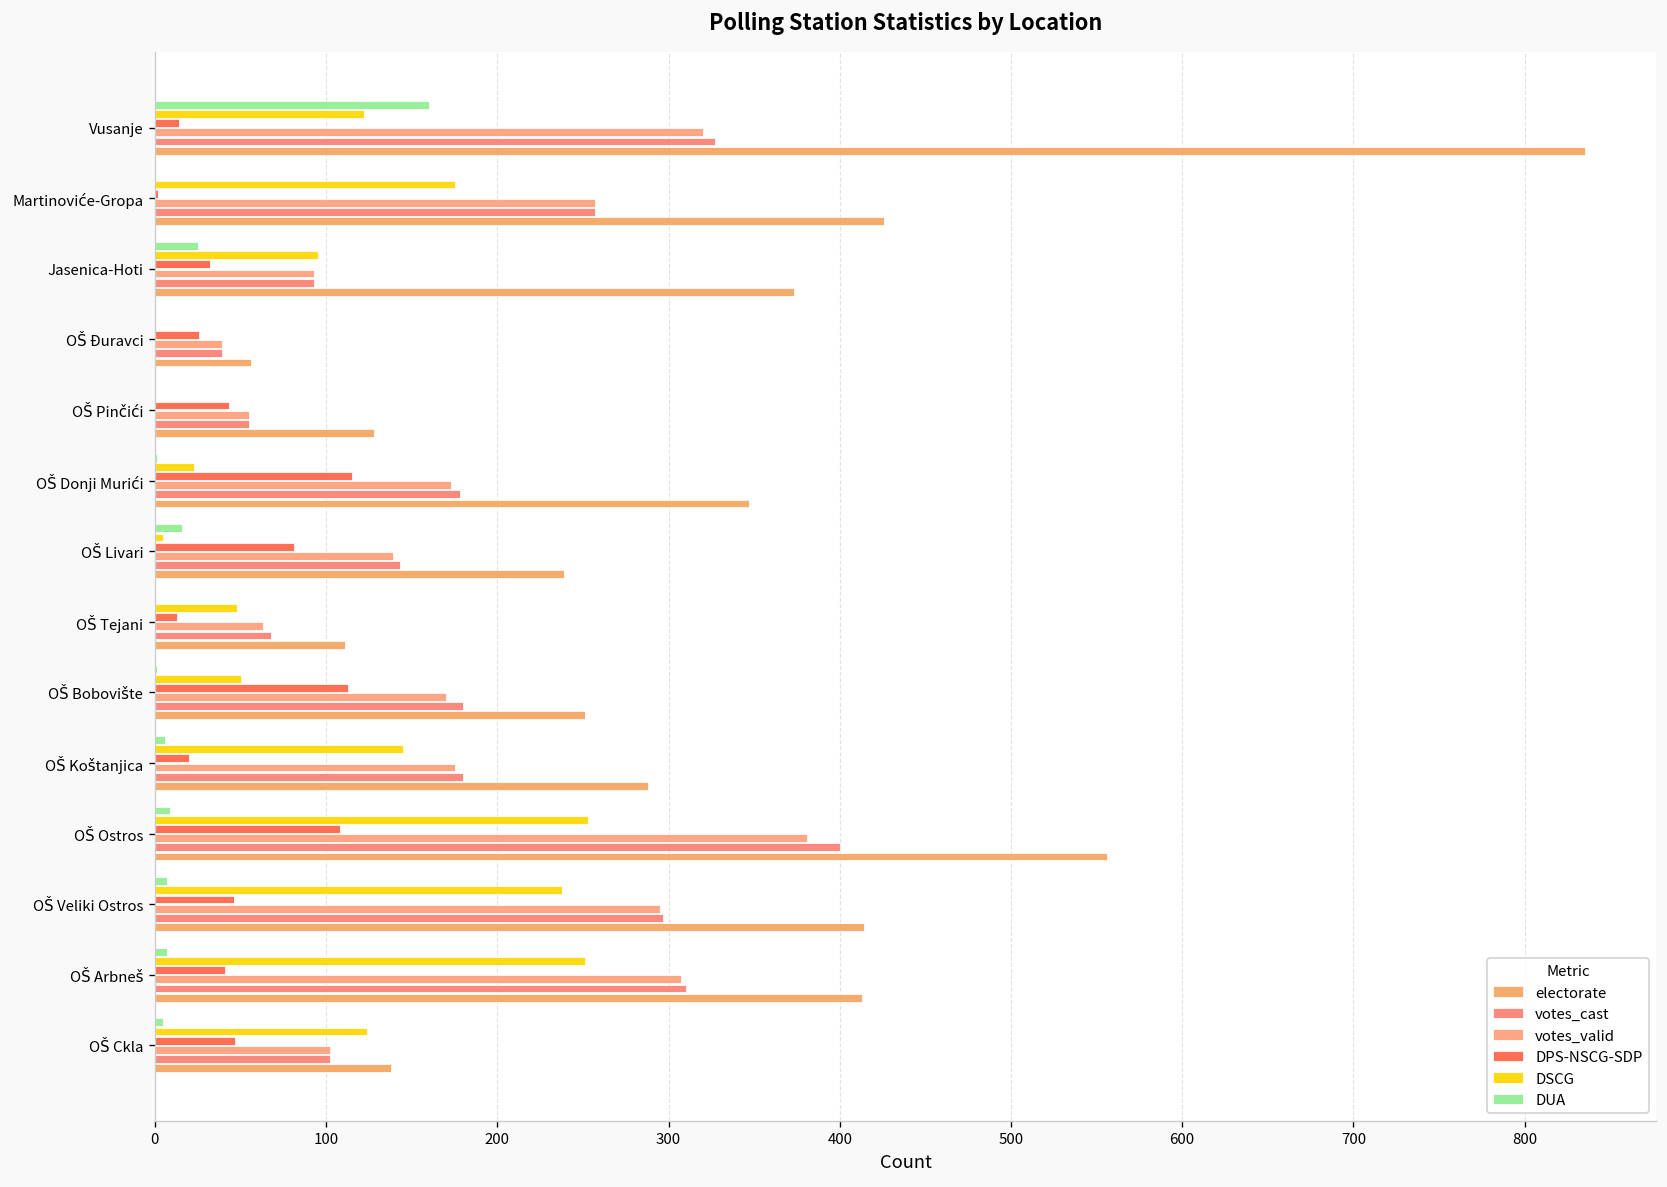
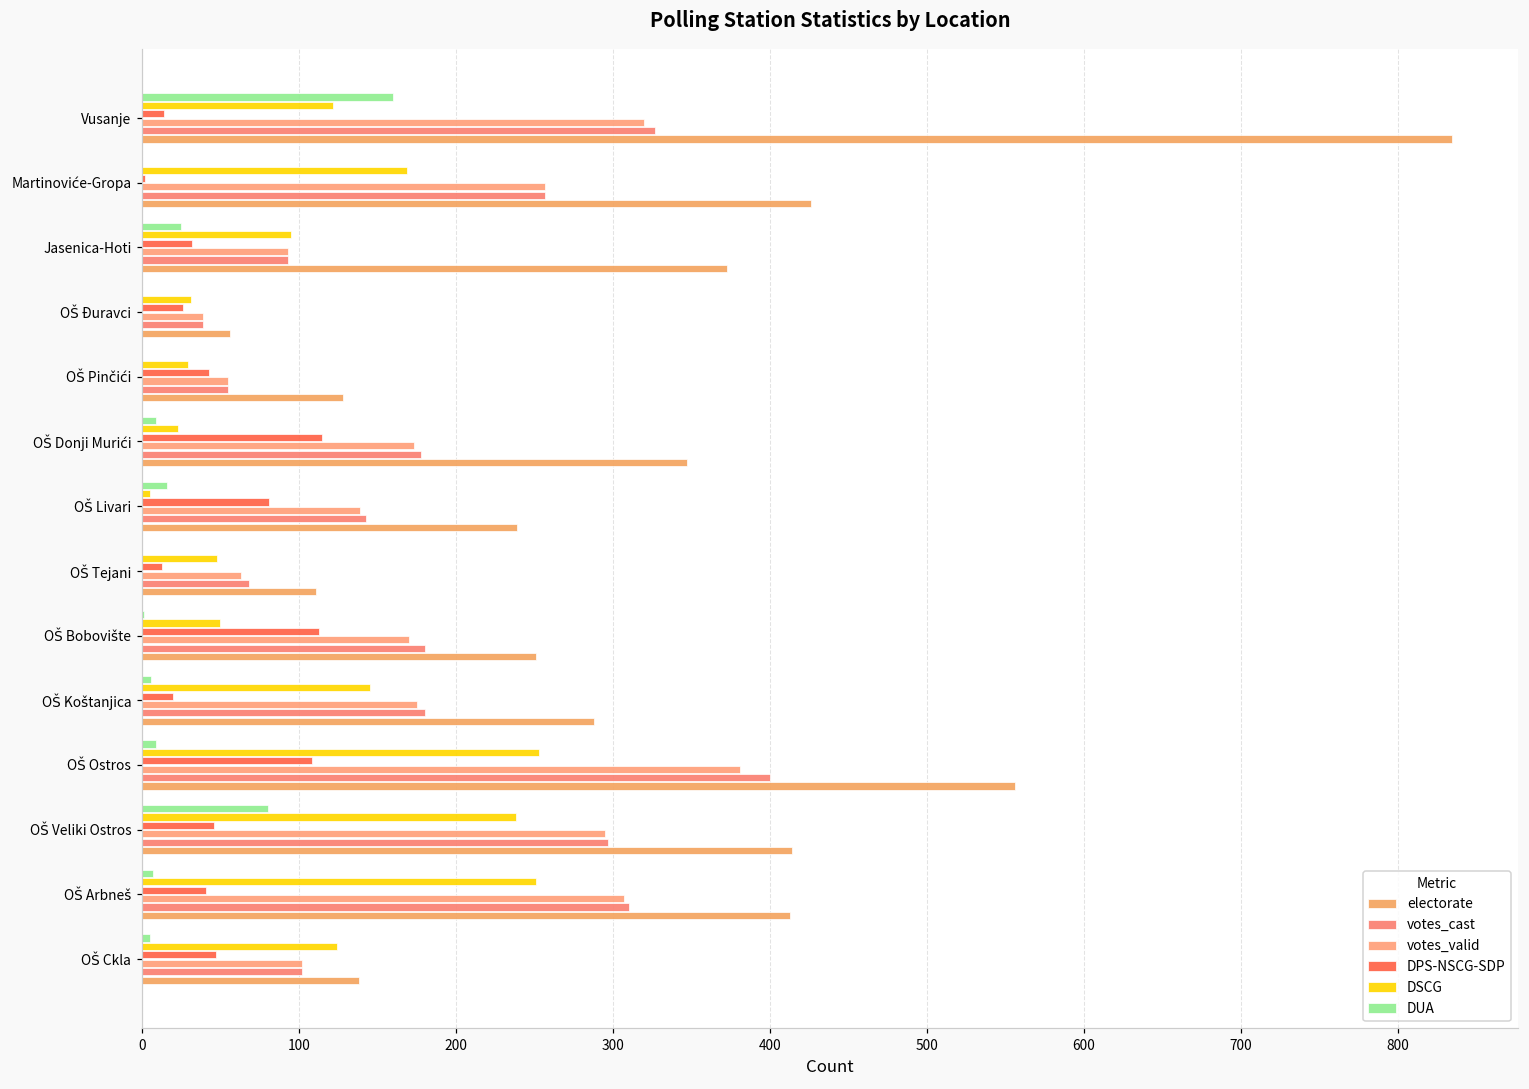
DSCG, Martinoviće-Gropa: 175 -> 169
DSCG, OŠ Đuravci: 0 -> 31
DSCG, OŠ Pinčići: 0 -> 29
DUA, OŠ Donji Murići: 1 -> 9
DUA, OŠ Veliki Ostros: 7 -> 80
